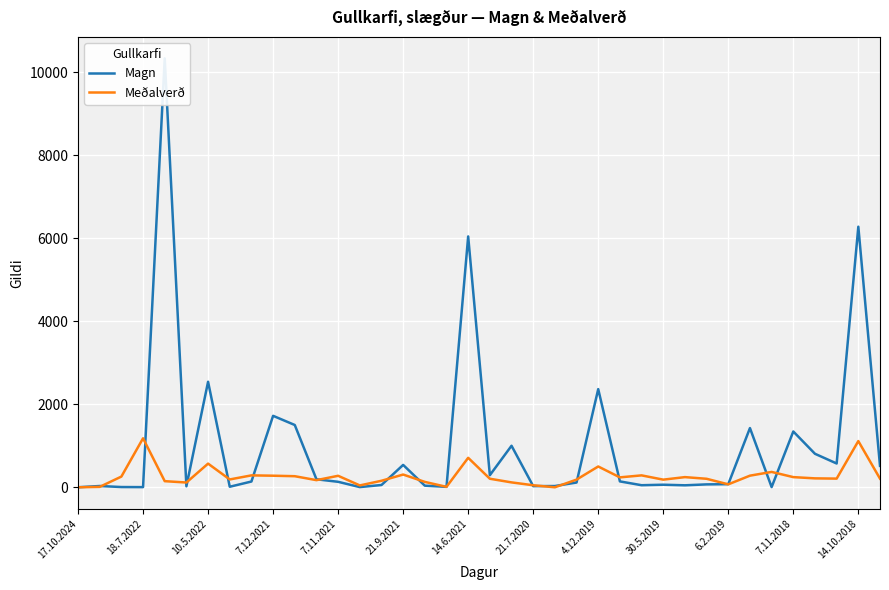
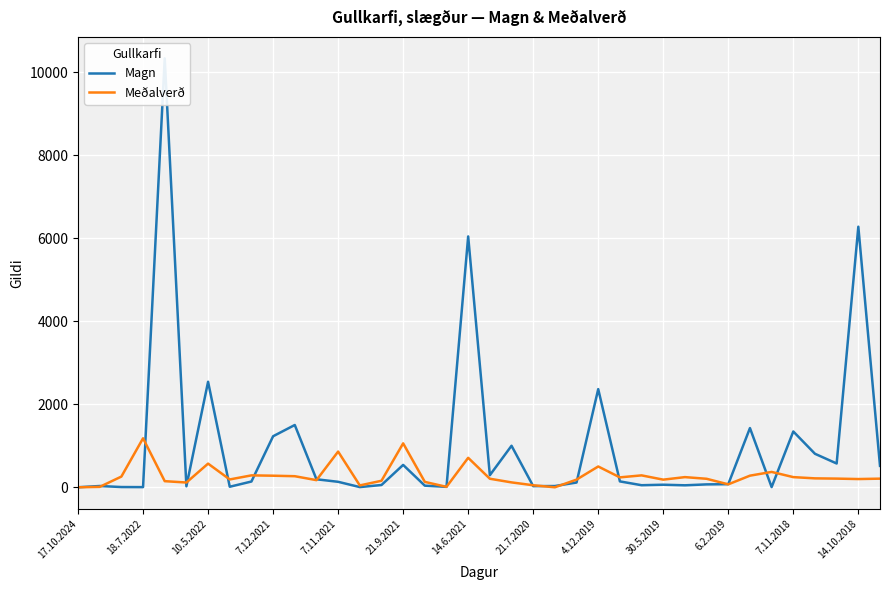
Magn, 7.12.2021: 1700 -> 1200
Meðalverð, 7.11.2021: 300 -> 900
Meðalverð, 21.9.2021: 300 -> 1100
Meðalverð, 14.10.2018: 1100 -> 200
